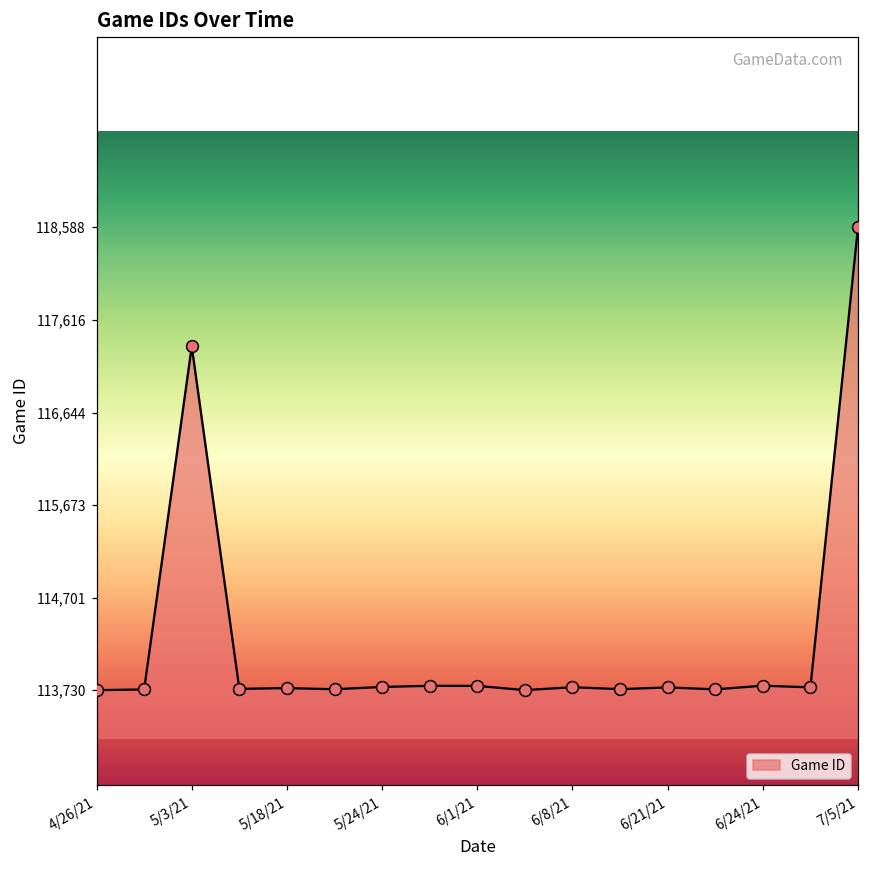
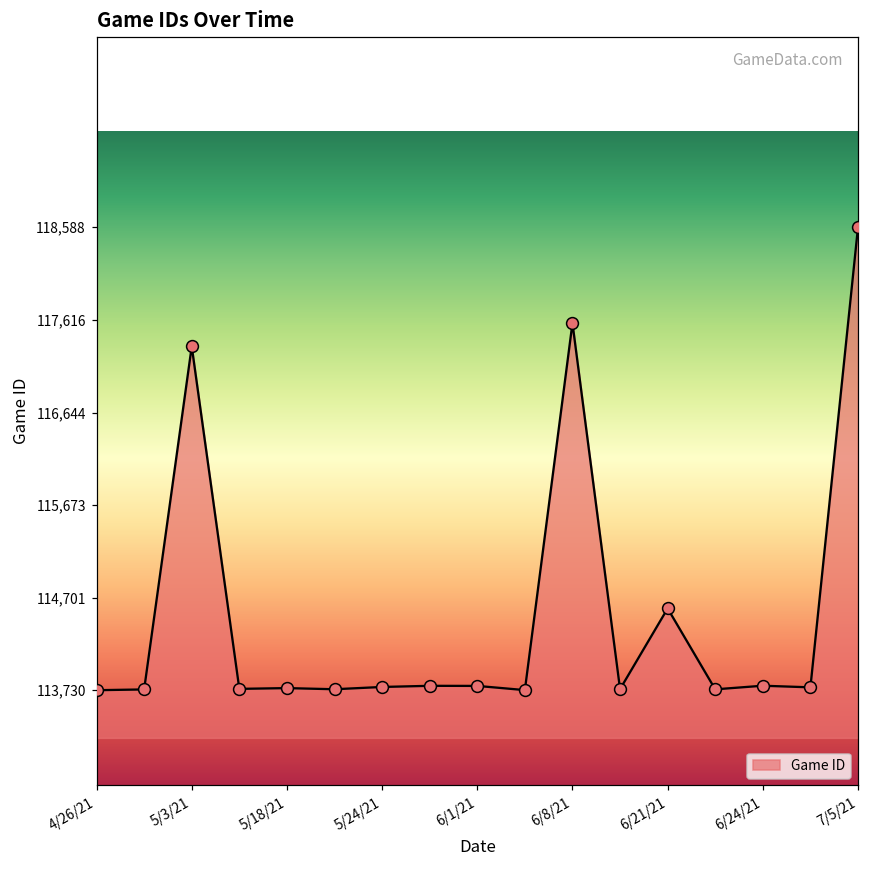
6/8/21: 113,800 -> 117,600
6/21/21: 113,800 -> 114,600
